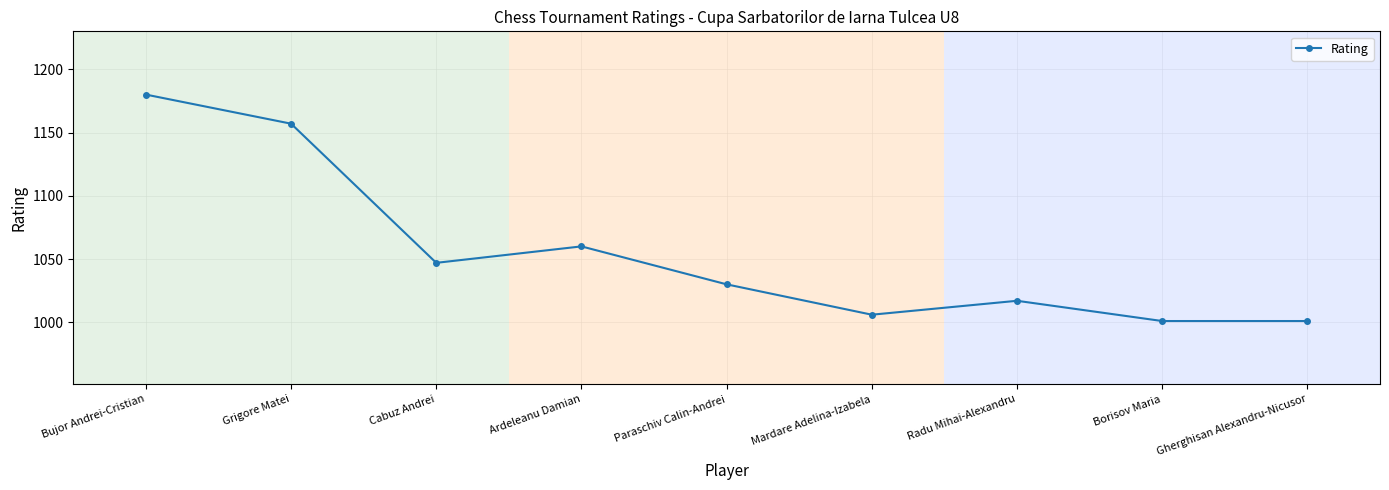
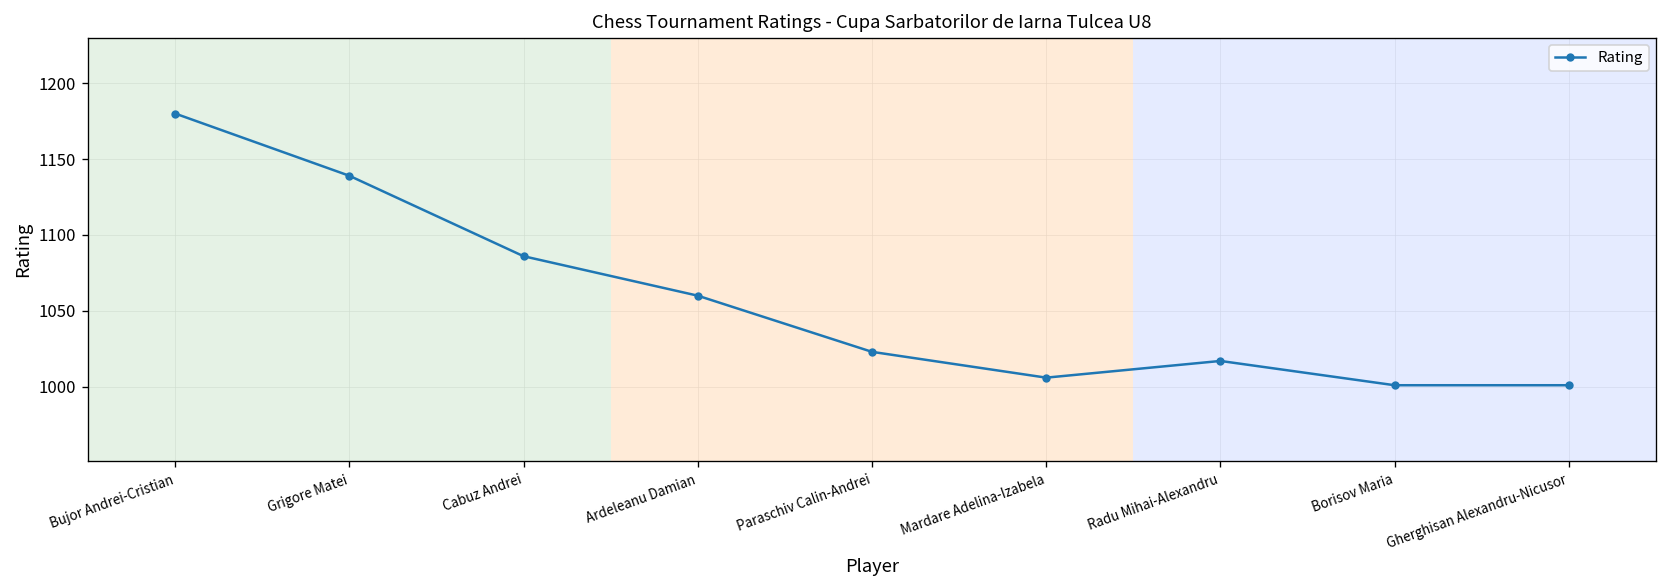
Grigore Matei: 1157 -> 1139
Cabuz Andrei: 1047 -> 1086
Paraschiv Calin-Andrei: 1030 -> 1023
